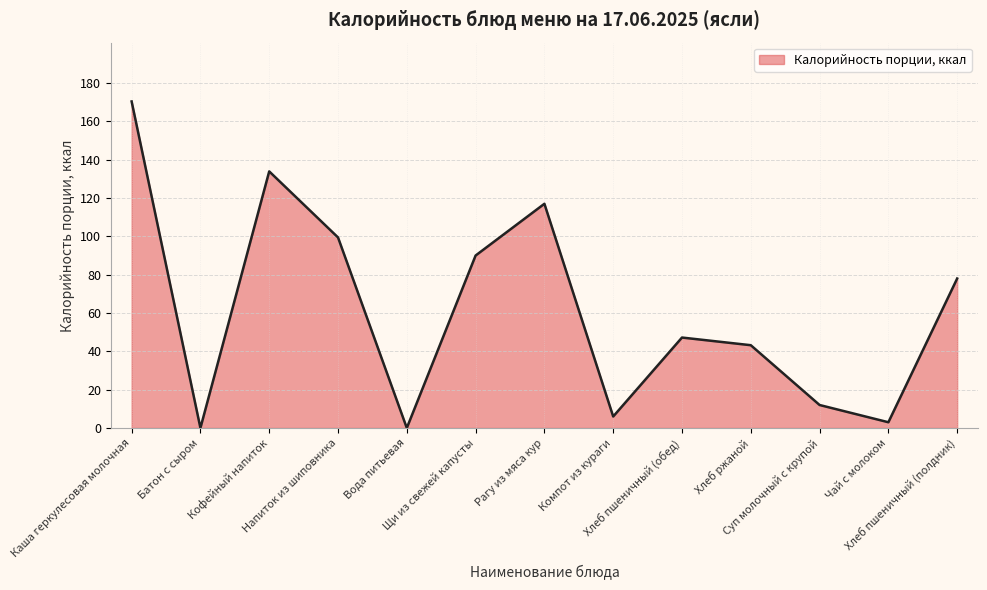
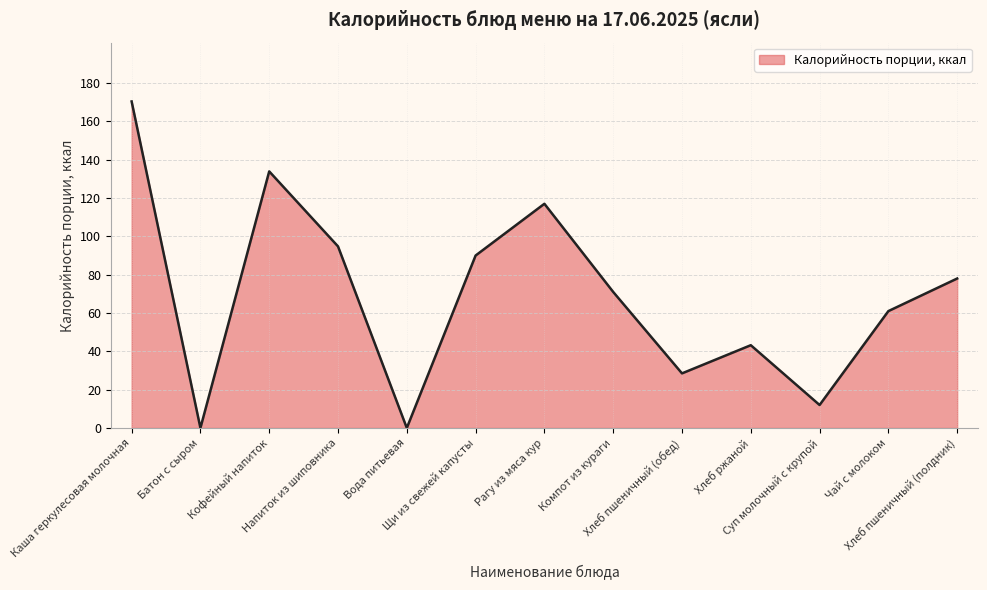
Напиток из шиповника: 99 -> 95
Компот из кураги: 6 -> 71
Хлеб пшеничный (обед): 47 -> 29
Чай с молоком: 3 -> 61
